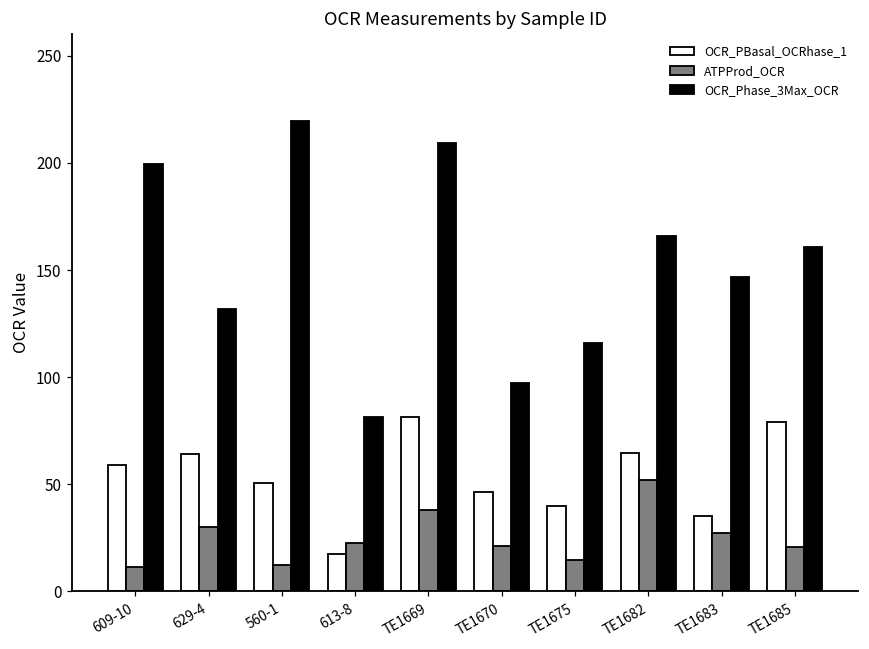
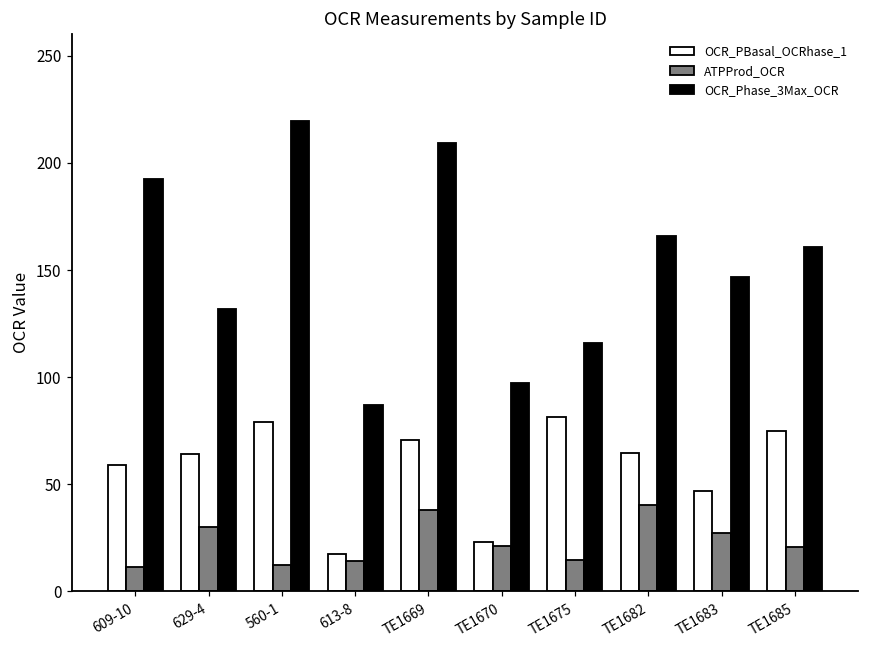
OCR_Phase_3Max_OCR, 609-10: 200 -> 193
OCR_PBasal_OCRhase_1, 560-1: 50 -> 79
ATPProd_OCR, 613-8: 22 -> 14
OCR_Phase_3Max_OCR, 613-8: 81 -> 87
OCR_PBasal_OCRhase_1, TE1669: 82 -> 71
OCR_PBasal_OCRhase_1, TE1670: 47 -> 23
OCR_PBasal_OCRhase_1, TE1675: 40 -> 81
ATPProd_OCR, TE1682: 52 -> 40
OCR_PBasal_OCRhase_1, TE1683: 35 -> 47
OCR_PBasal_OCRhase_1, TE1685: 79 -> 75
